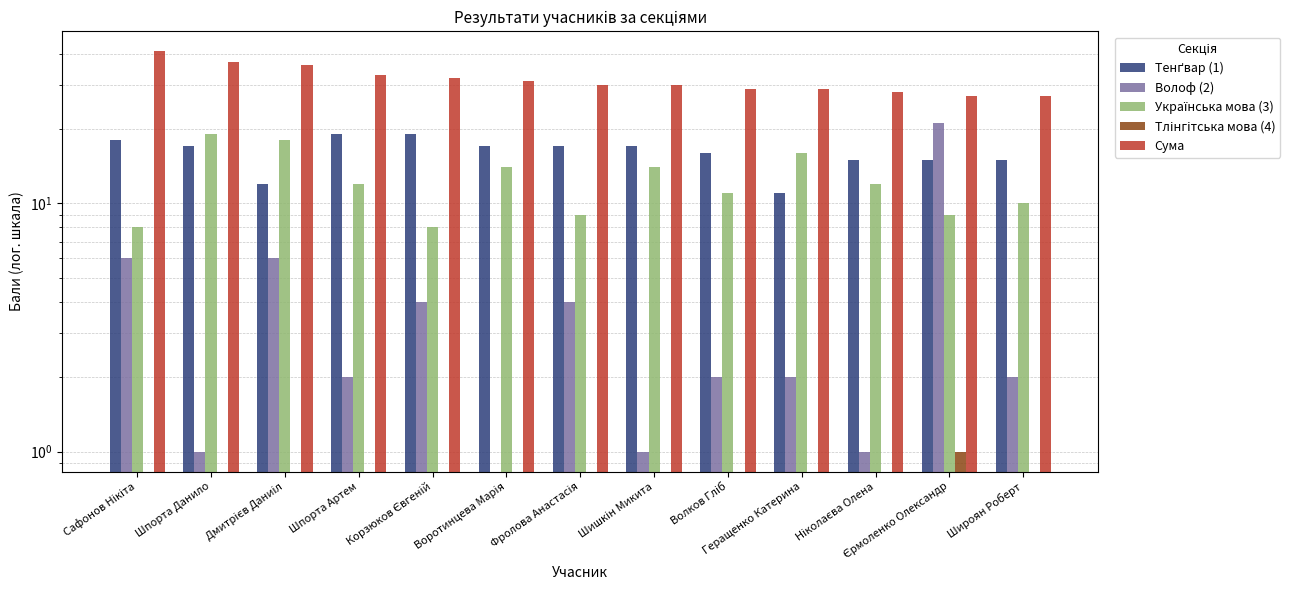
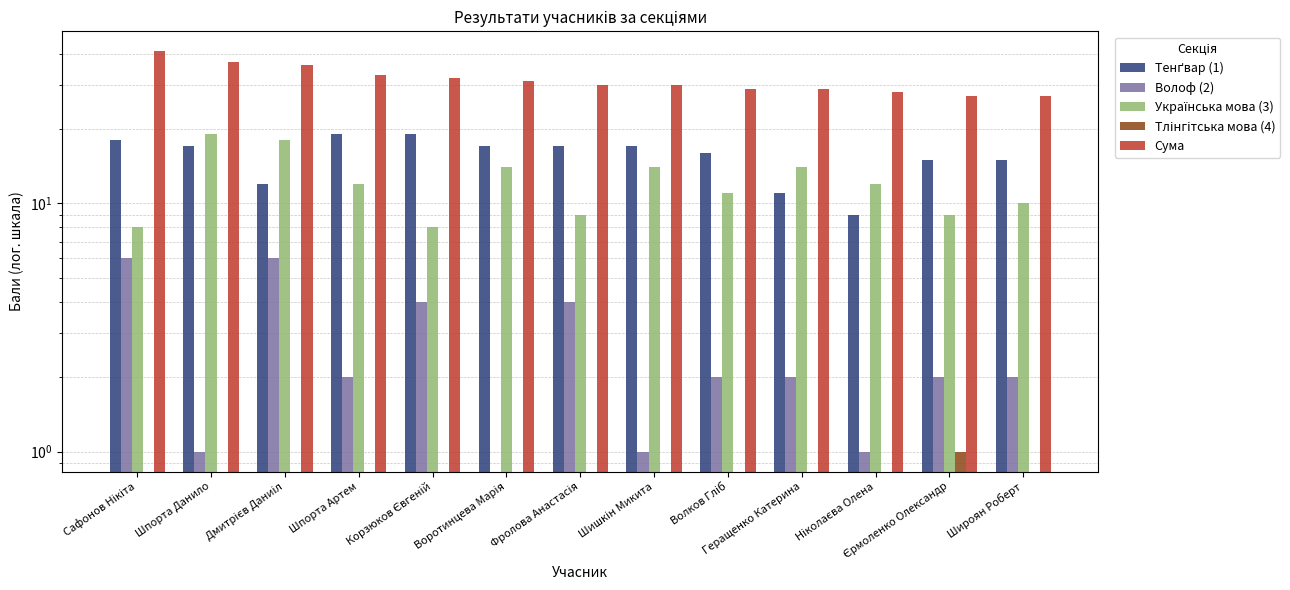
Українська мова (3), Геращенко Катерина: 16 -> 14
Тенґвар (1), Ніколаєва Олена: 15 -> 9
Волоф (2), Єрмоленко Олександр: 21 -> 2
